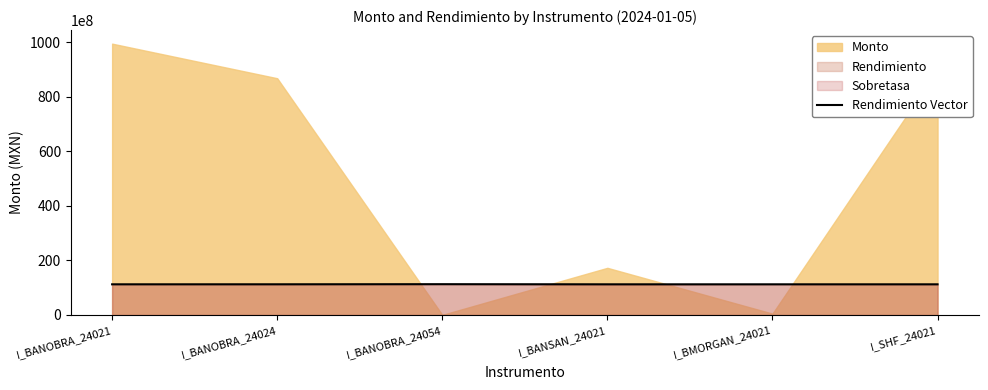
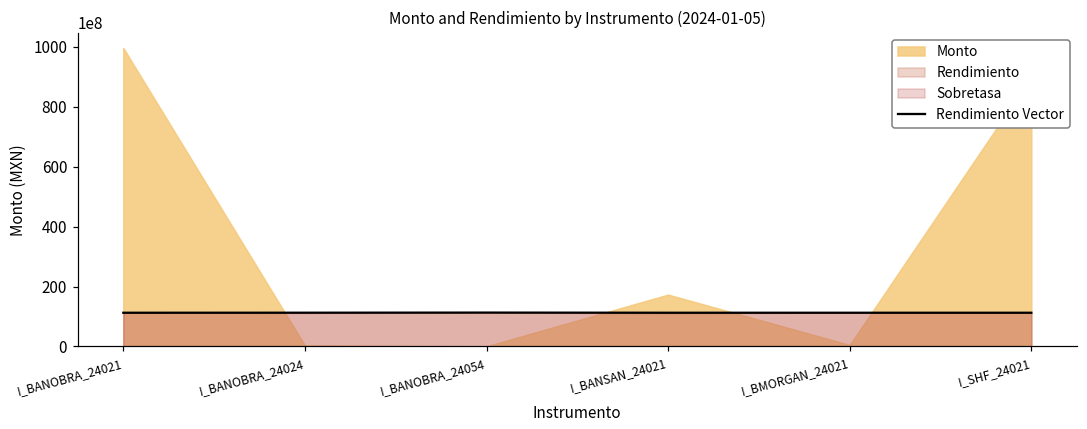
Monto, I_BANOBRA_24024: 87000000000 -> 0
